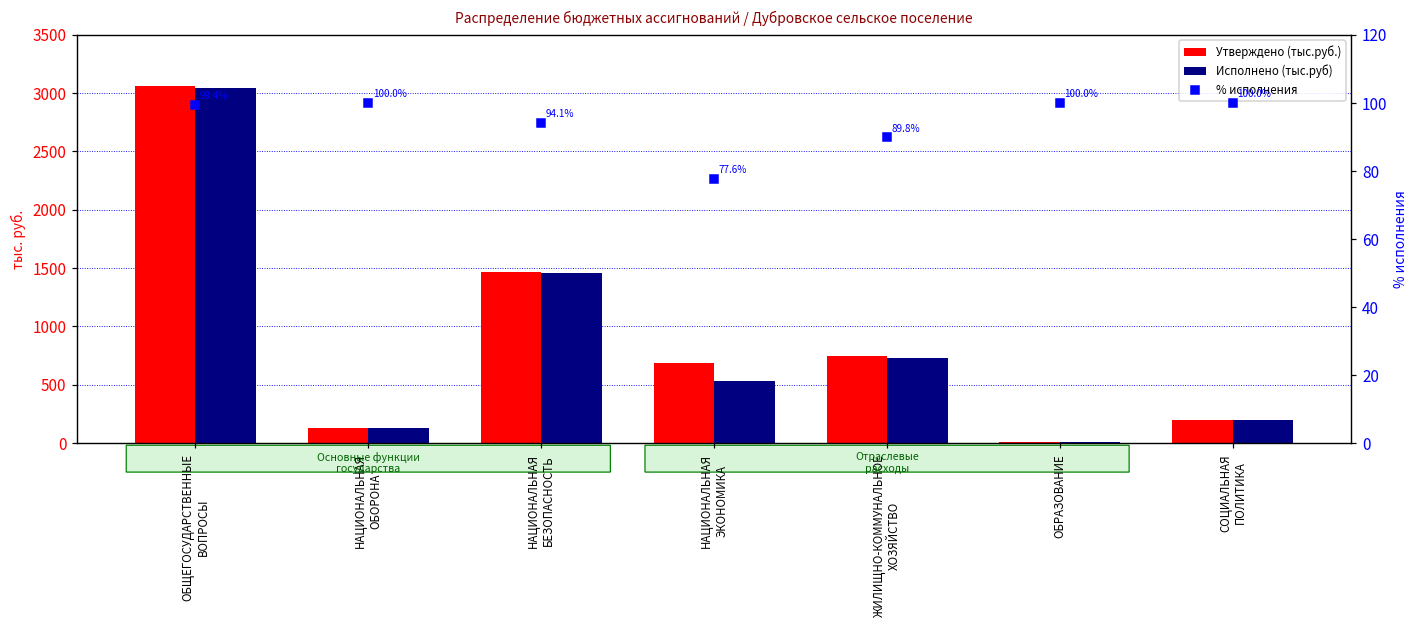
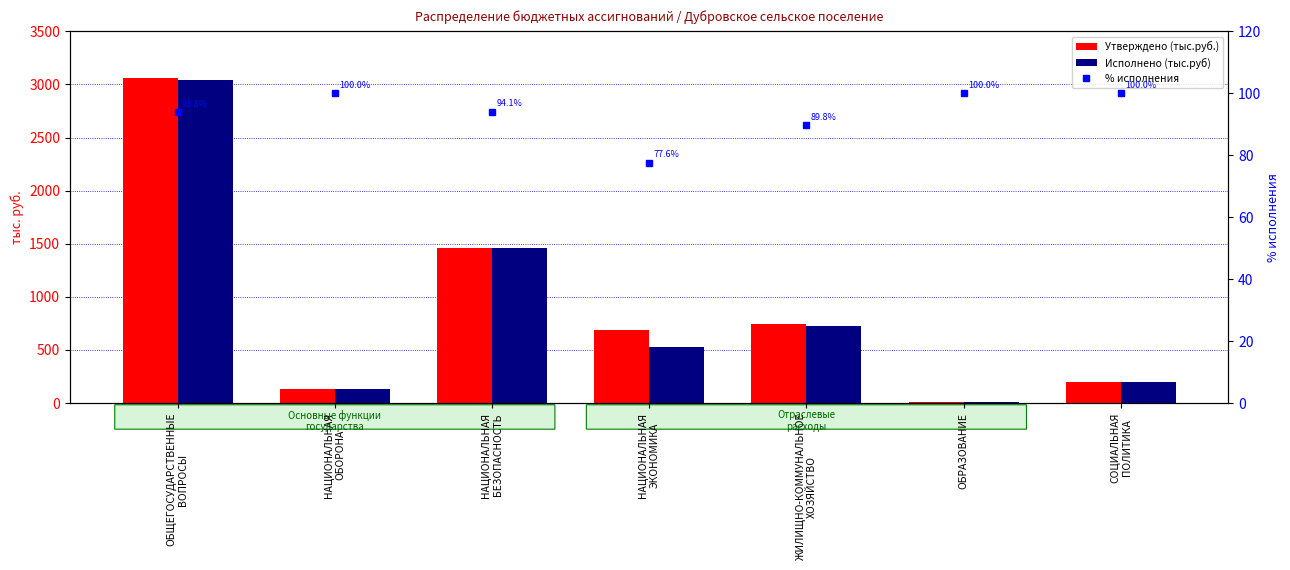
% исполнения, ОБЩЕГОСУДАРСТВЕННЫЕ ВОПРОСЫ: 99.4% -> 93.8%
